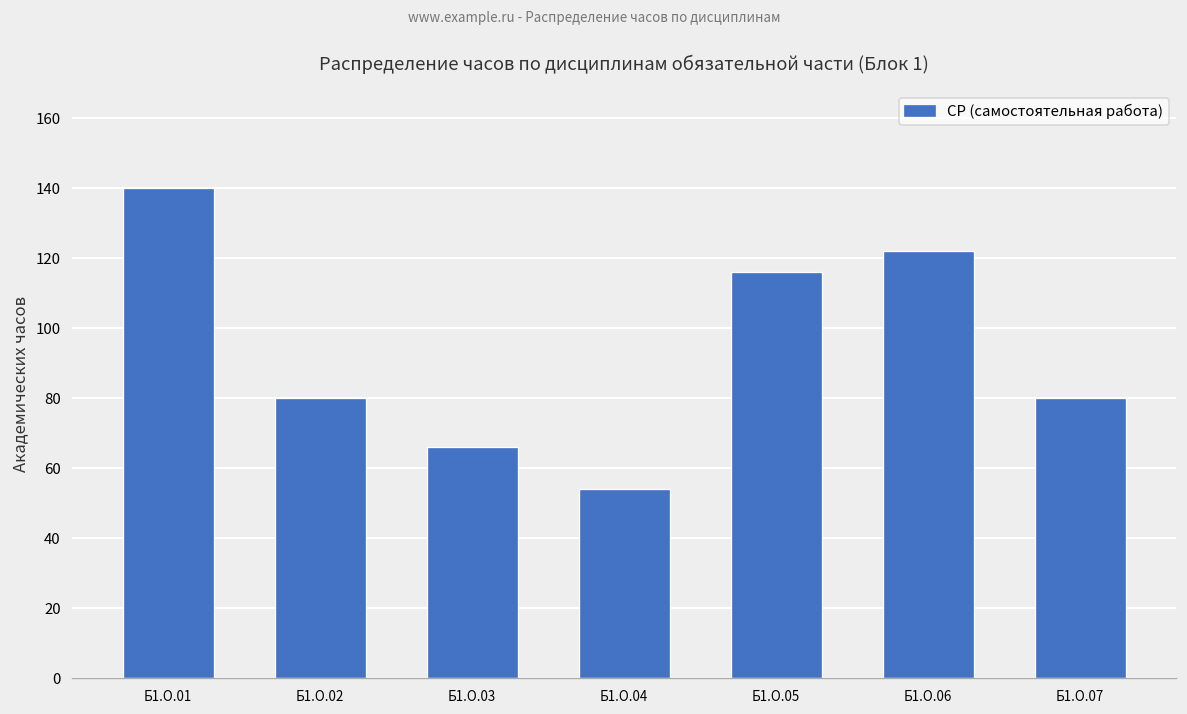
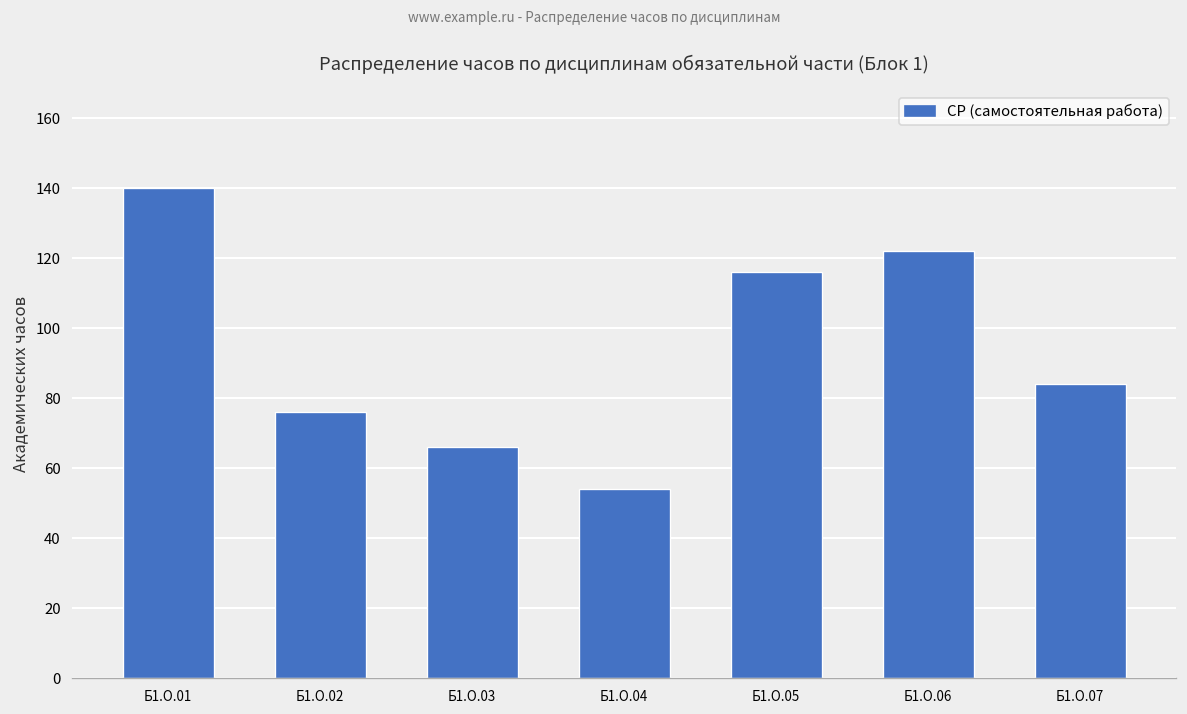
Б1.О.02: 80 -> 76
Б1.О.07: 80 -> 84
